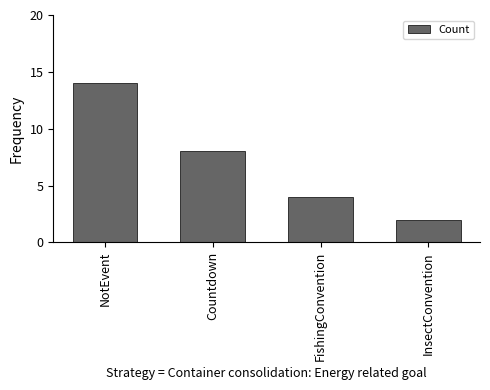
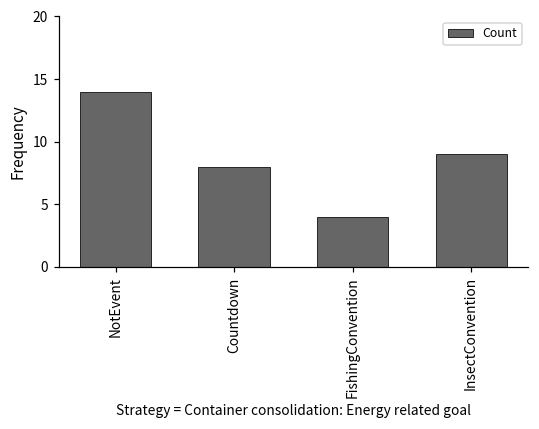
InsectConvention: 2 -> 9
